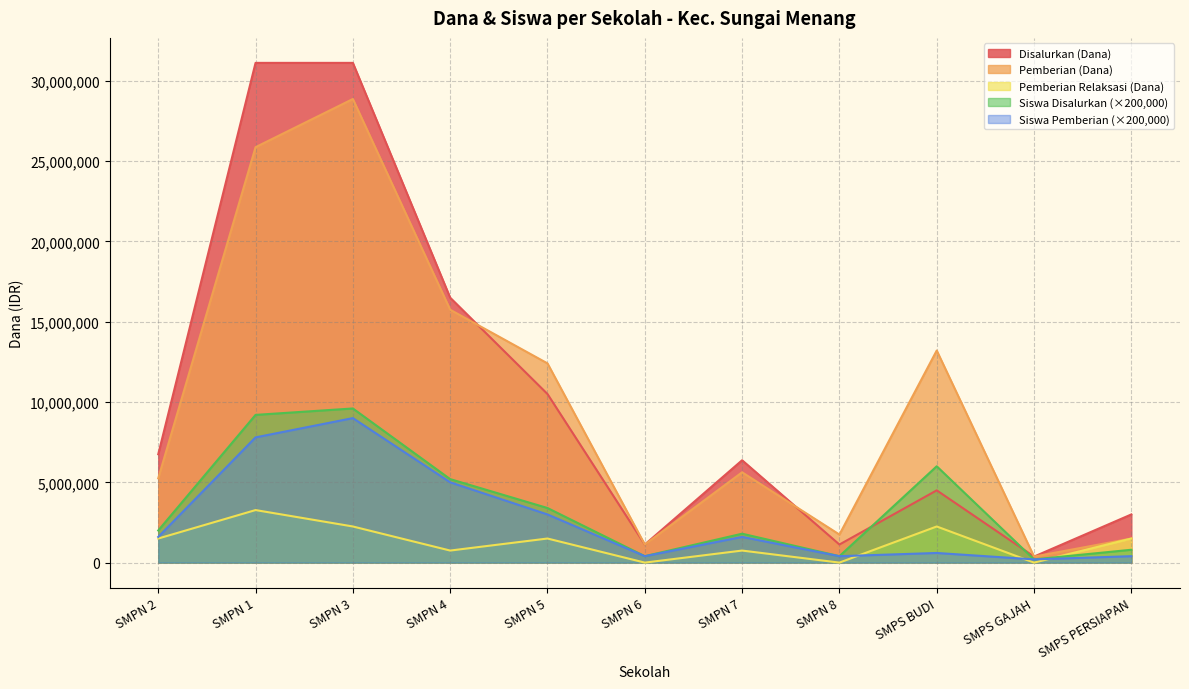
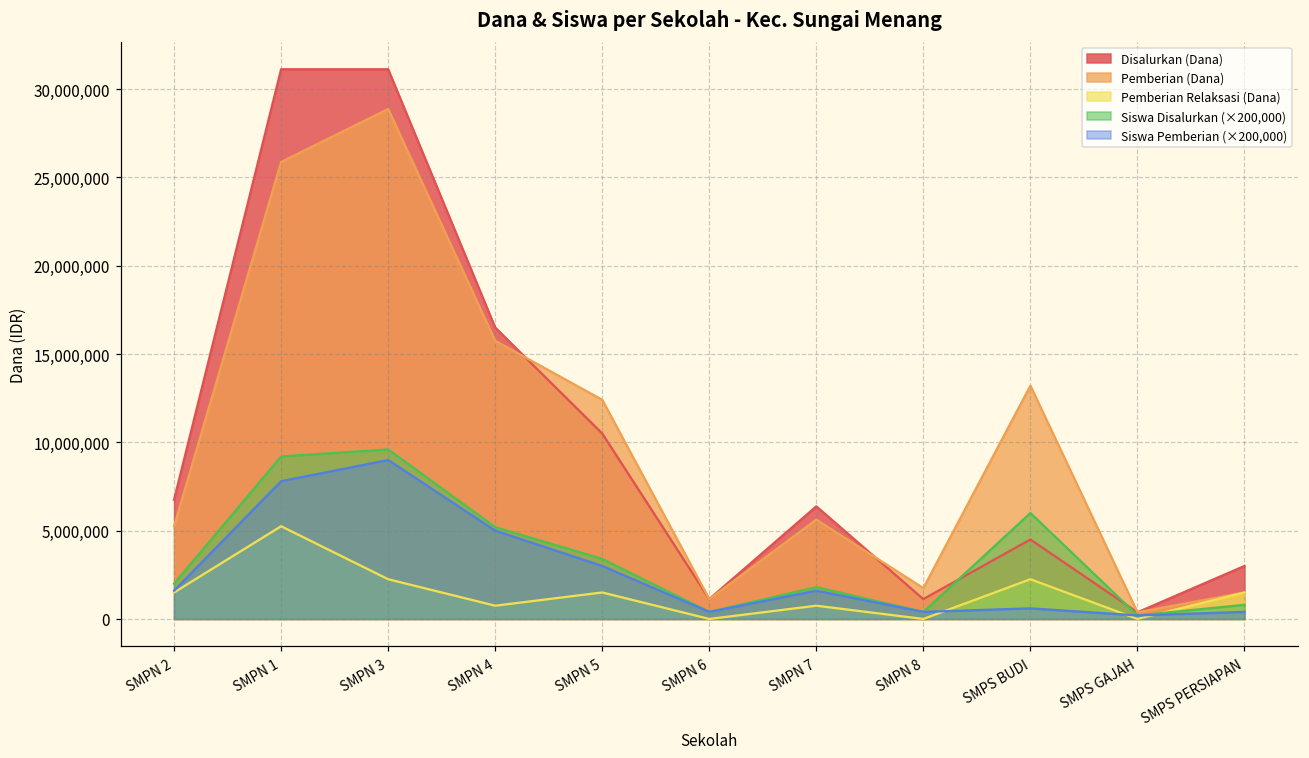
Pemberian Relaksasi (Dana), SMPN 1: 3,300,000 -> 5,300,000
